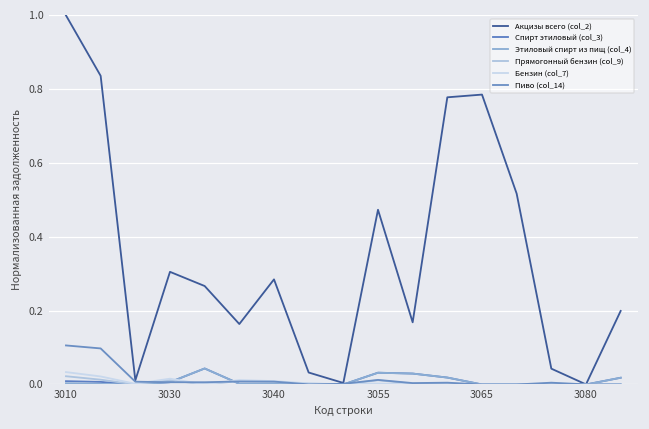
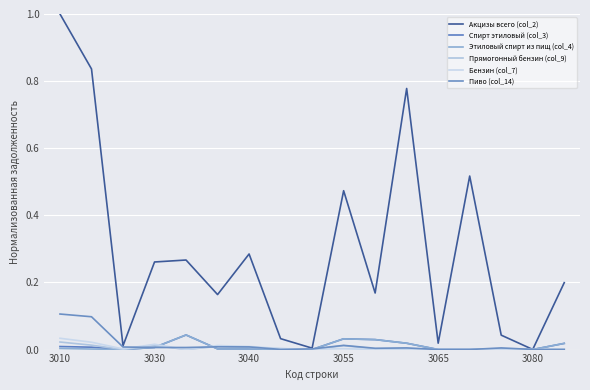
Акцизы всего (col_2), 3030: 0.31 -> 0.26
Акцизы всего (col_2), 3065: 0.79 -> 0.02
